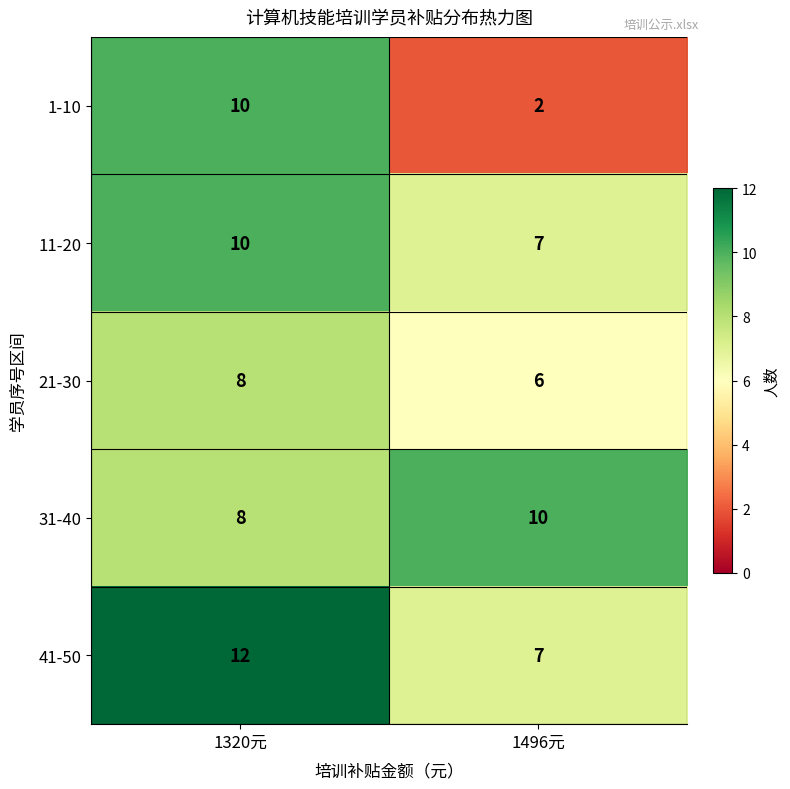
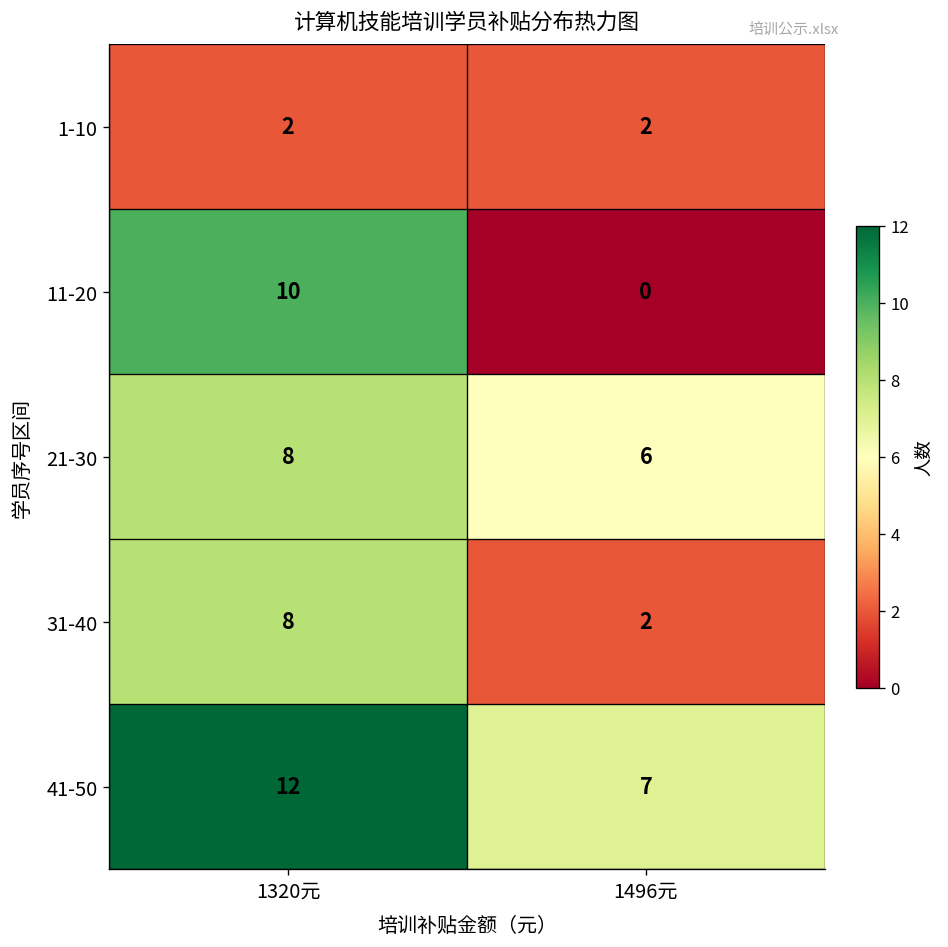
1-10, 1320元: 10 -> 2
11-20, 1496元: 7 -> 0
31-40, 1496元: 10 -> 2
